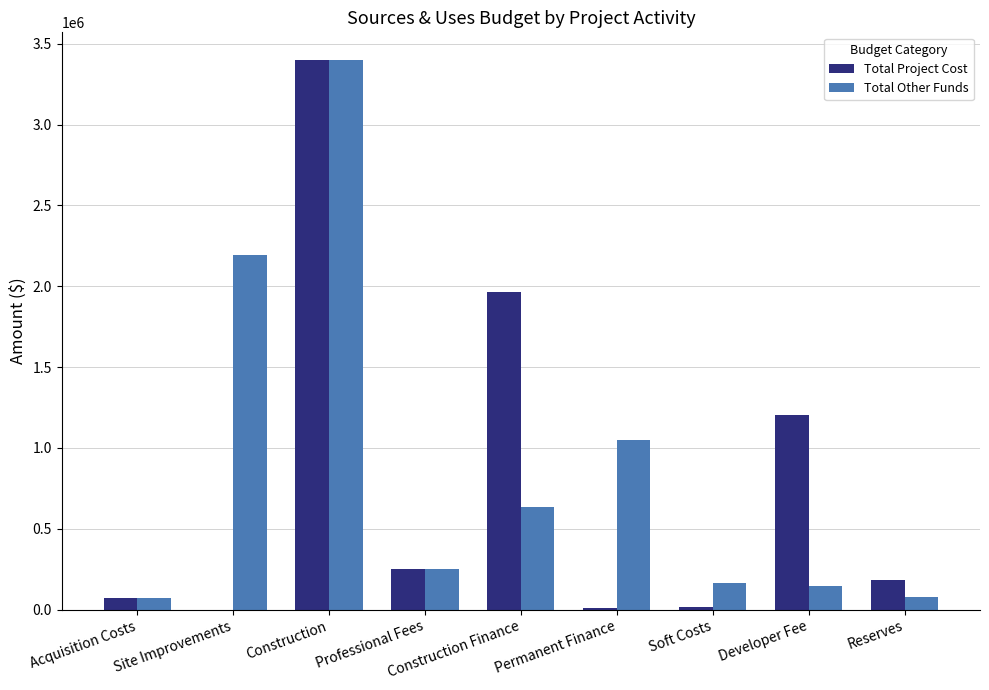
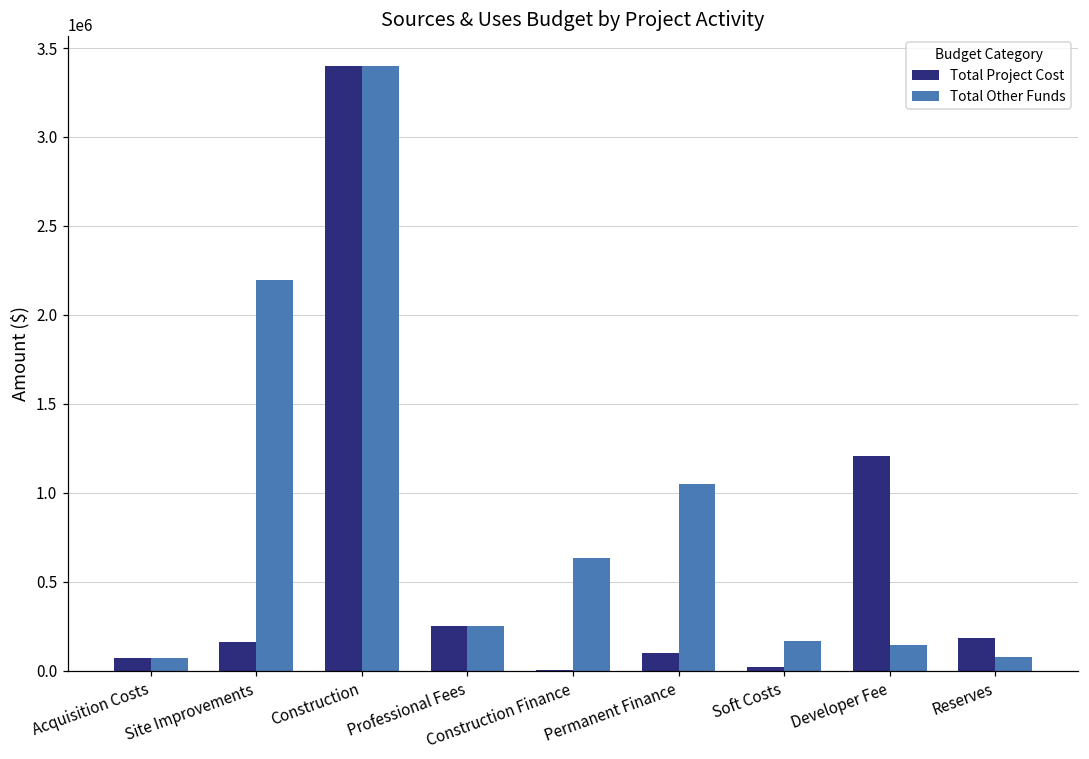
Total Project Cost, Site Improvements: 0 -> 160000
Total Project Cost, Construction Finance: 1960000 -> 0
Total Project Cost, Permanent Finance: 10000 -> 100000
